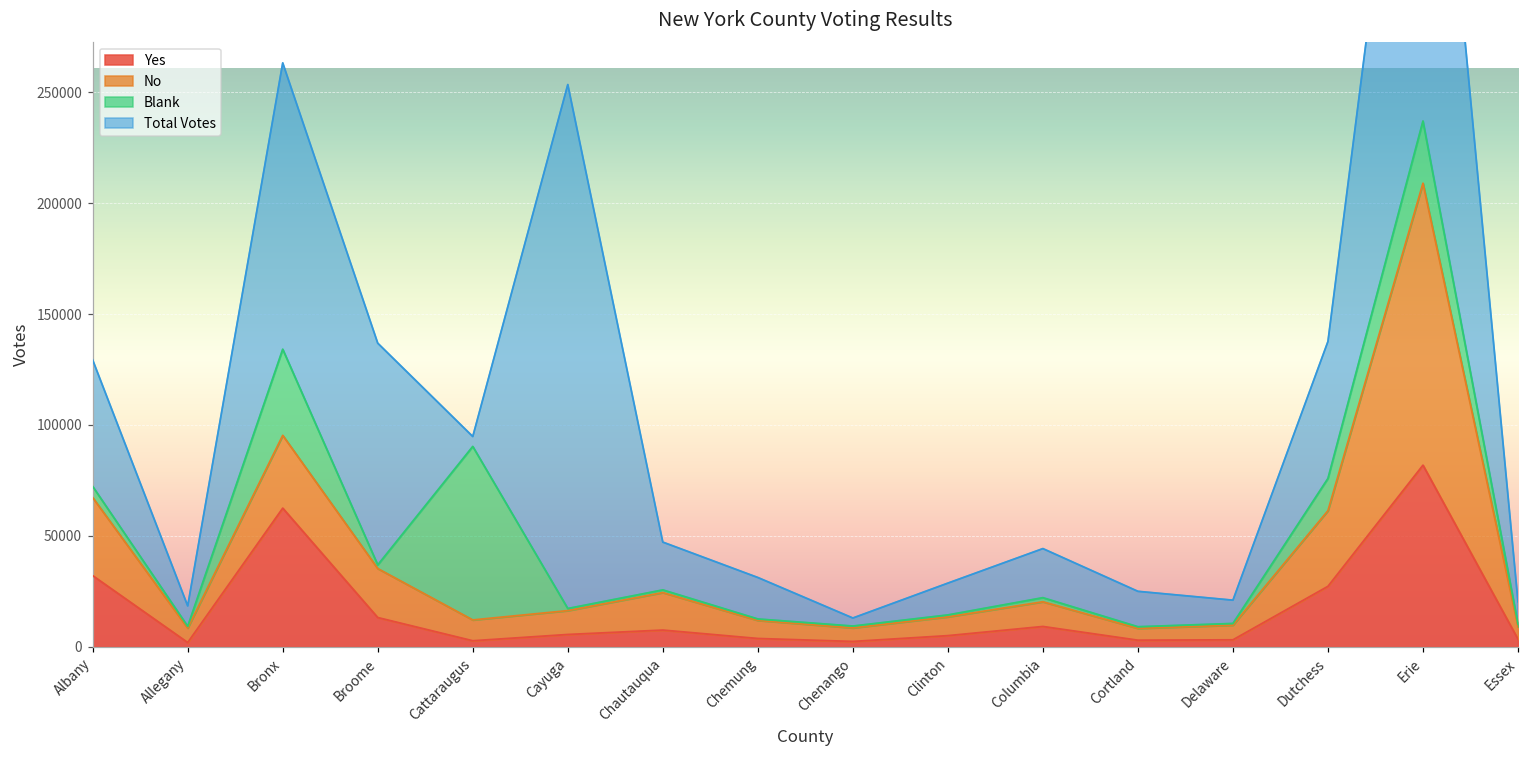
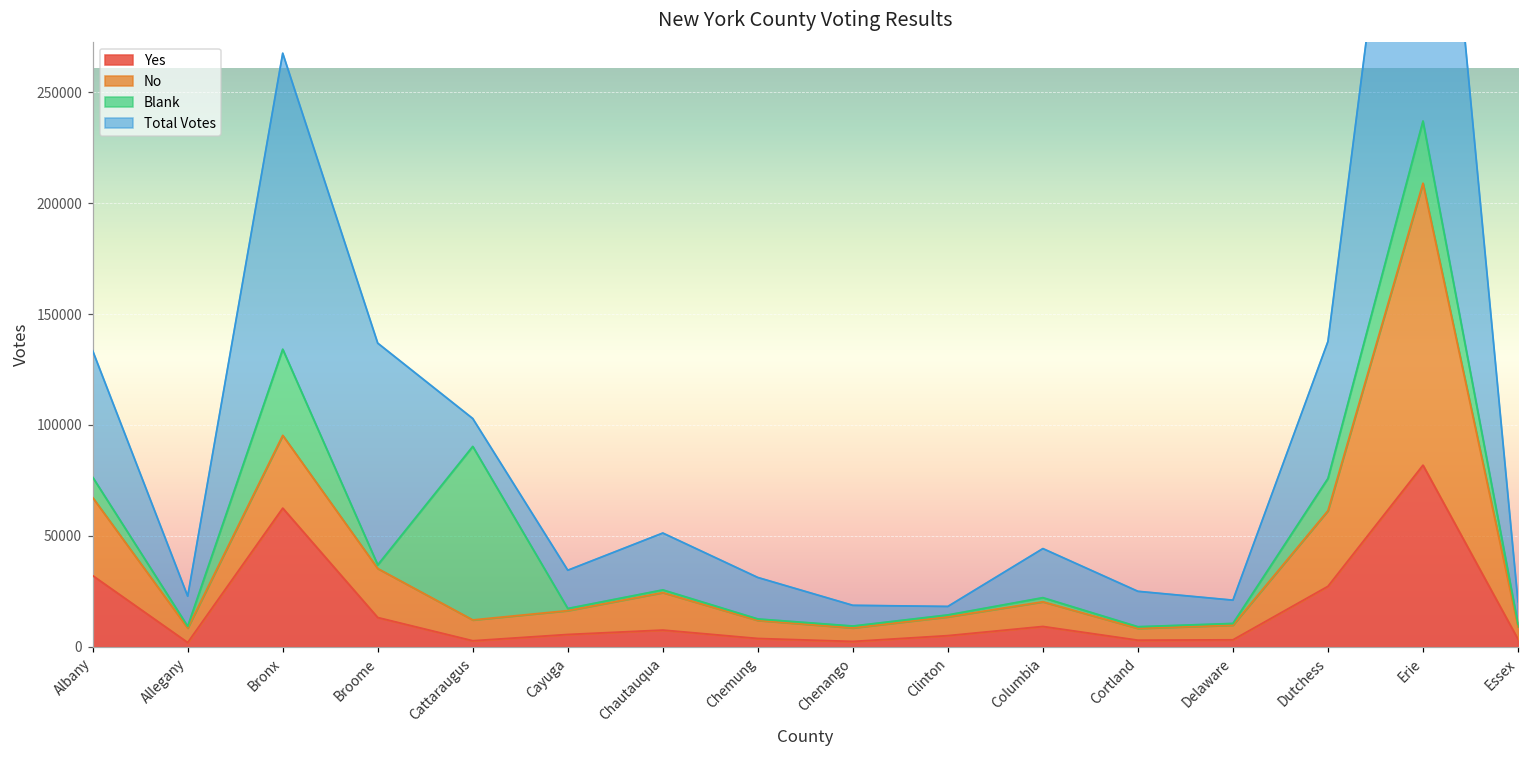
Blank, Albany: 5000 -> 9000
Total Votes, Allegany: 9000 -> 14000
Total Votes, Bronx: 129000 -> 133000
Total Votes, Cattaraugus: 4000 -> 13000
Total Votes, Cayuga: 236000 -> 17000
Total Votes, Chautauqua: 22000 -> 26000
Total Votes, Chenango: 4000 -> 9000
Total Votes, Clinton: 14000 -> 4000
